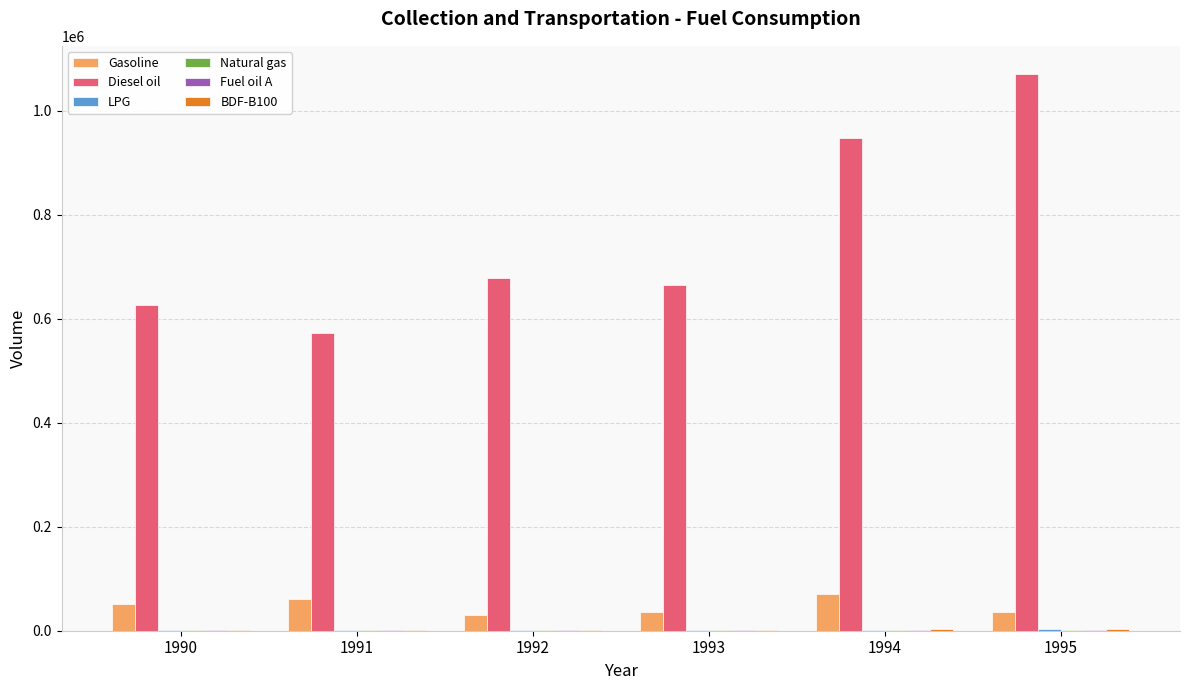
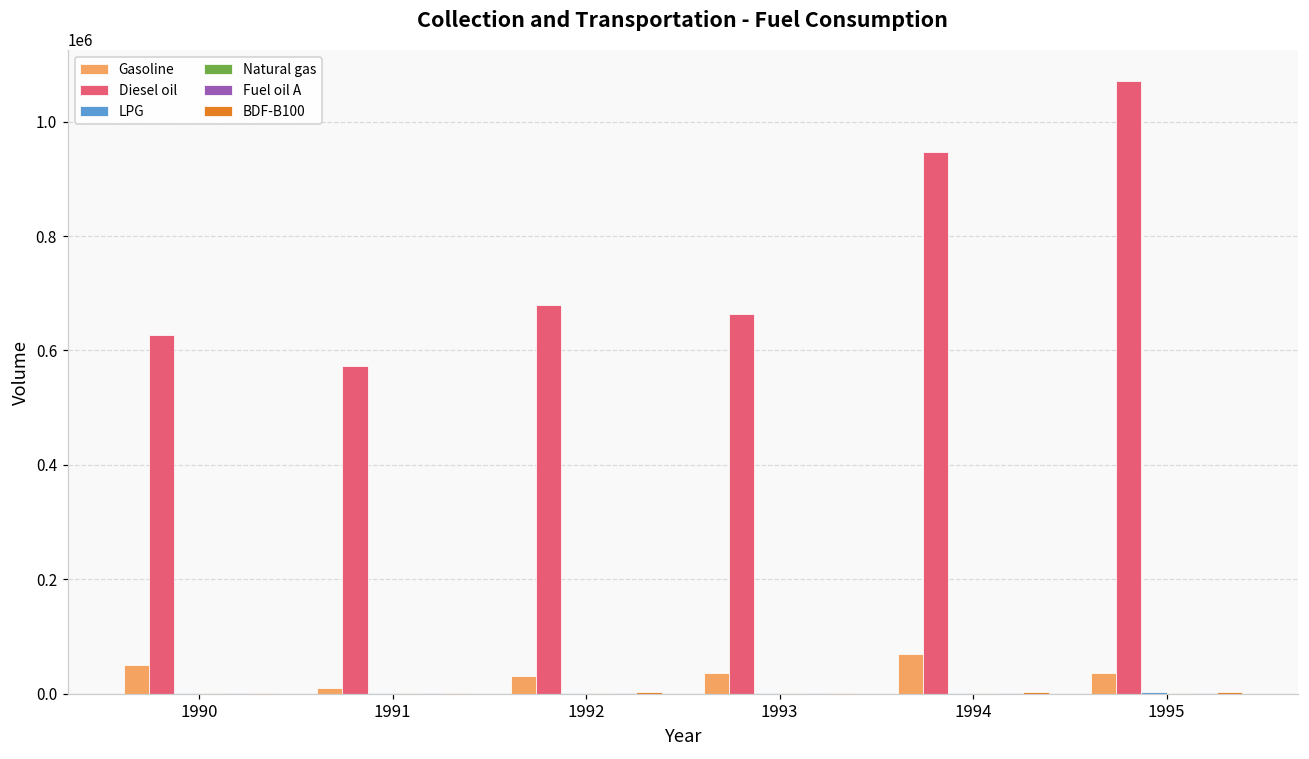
Gasoline, 1991: 60000 -> 10000
